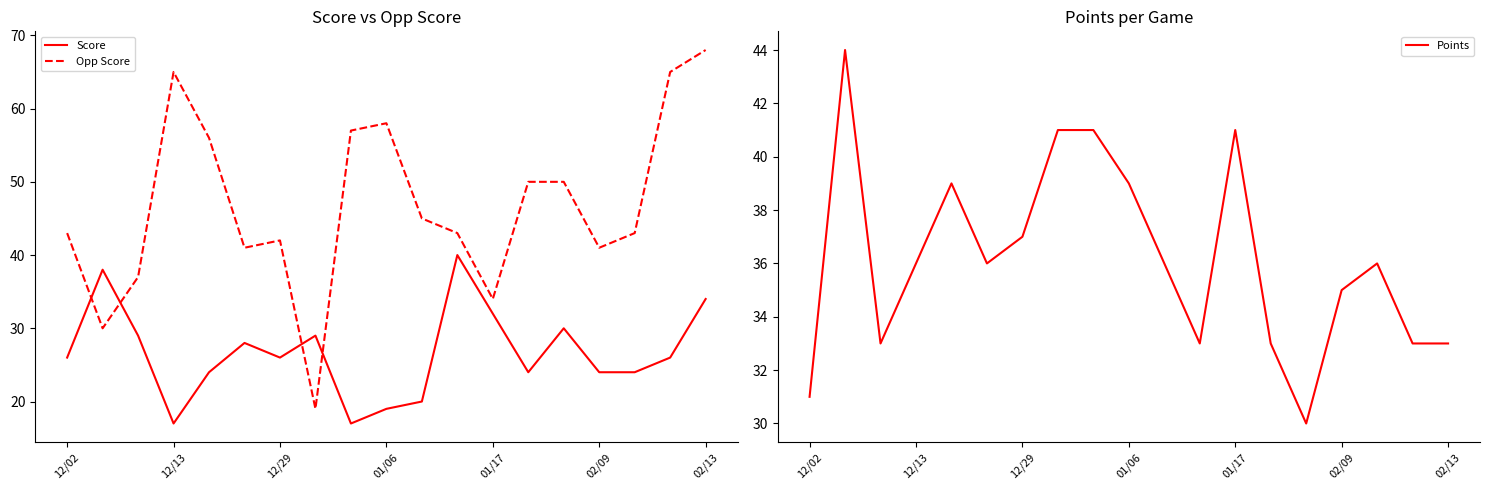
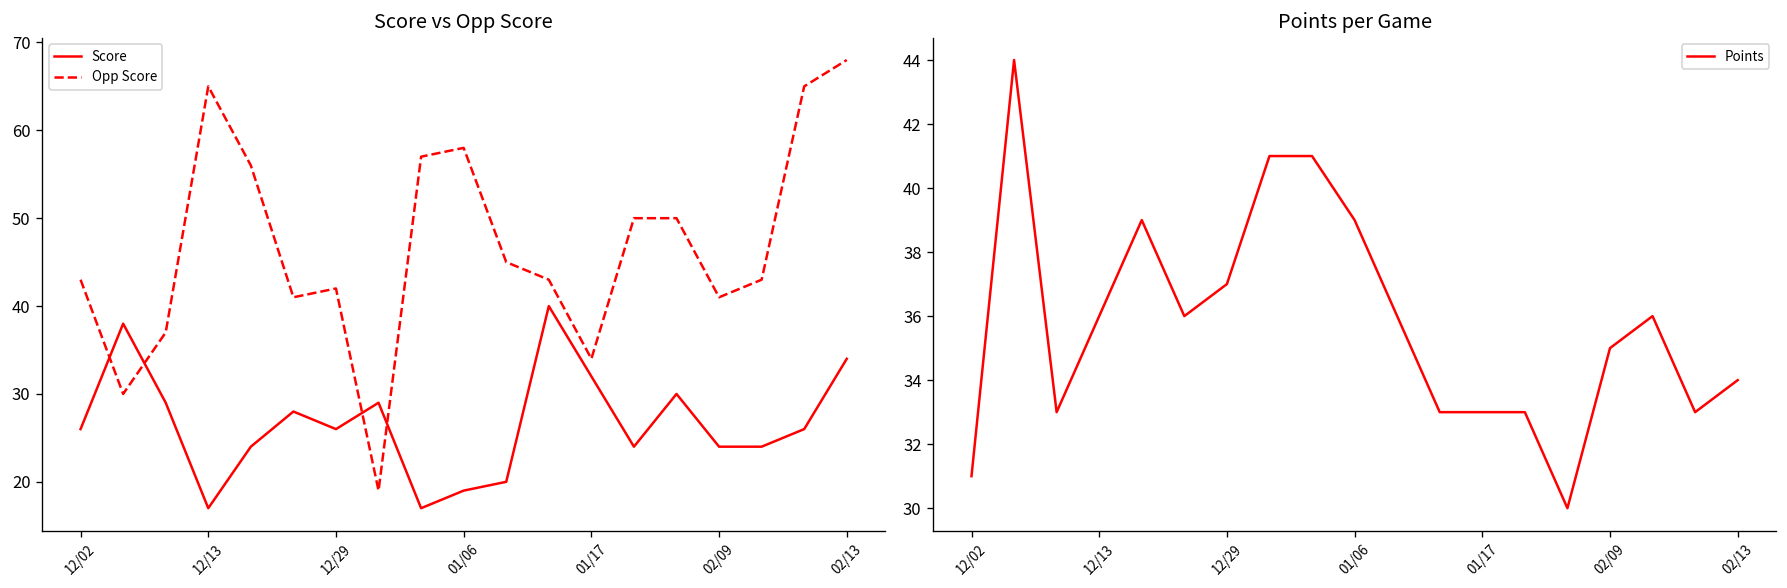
Points per Game, 01/17: 41 -> 33
Points per Game, 02/13: 33 -> 34
